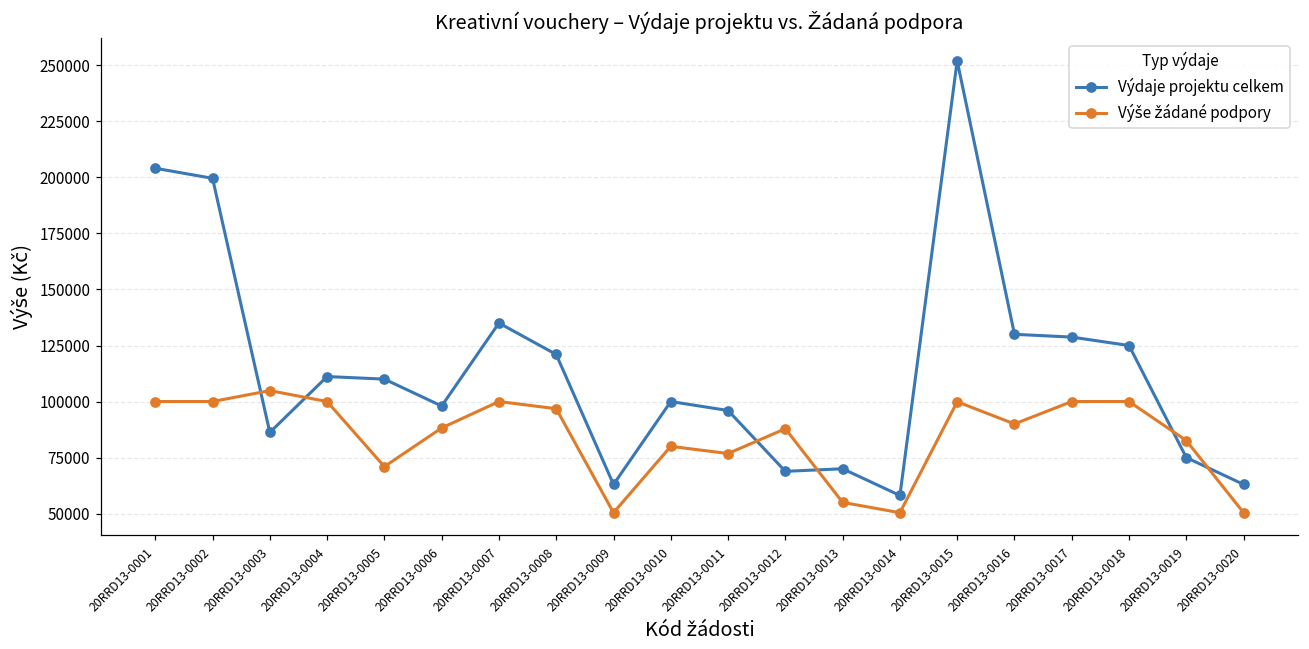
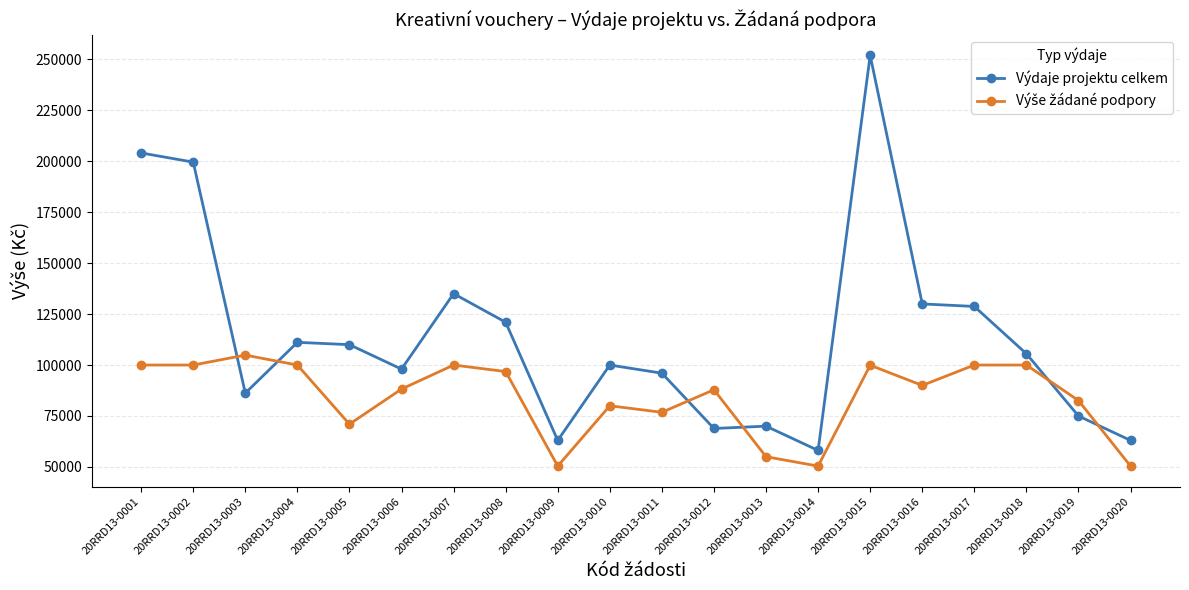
Výdaje projektu celkem, 20RRD13-0018: 125000 -> 106000
